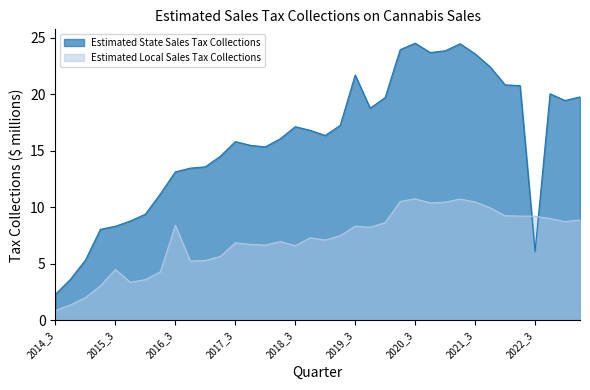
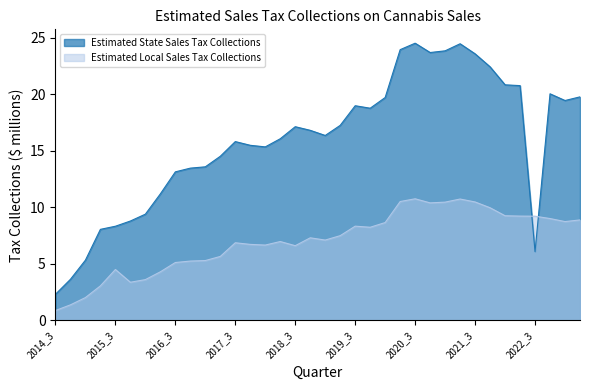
Estimated Local Sales Tax Collections, 2016_3: 8.4 -> 5.1
Estimated State Sales Tax Collections, 2019_3: 21.7 -> 19.0
